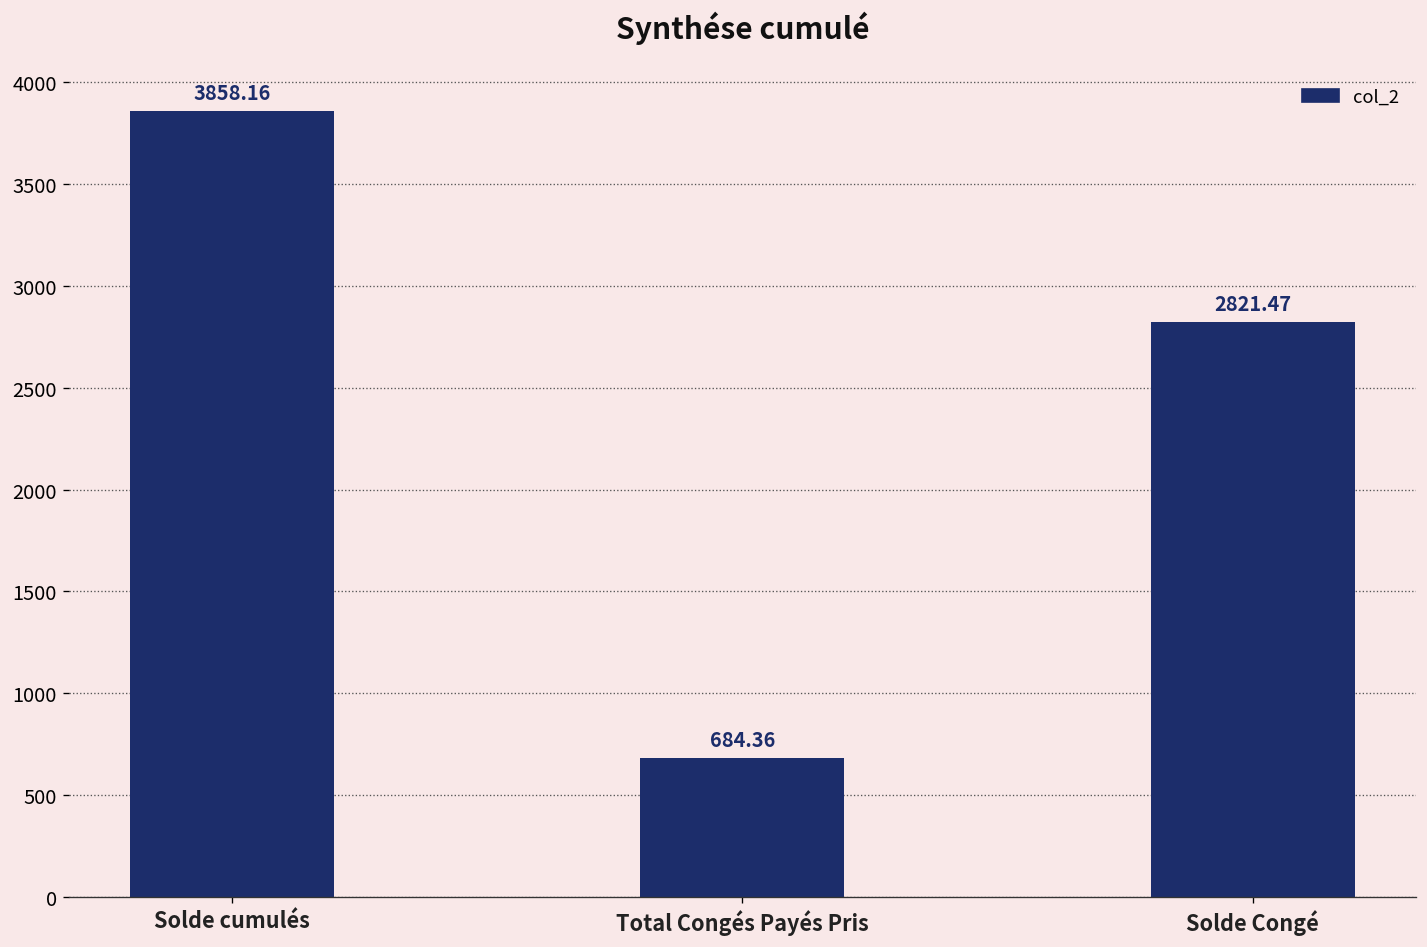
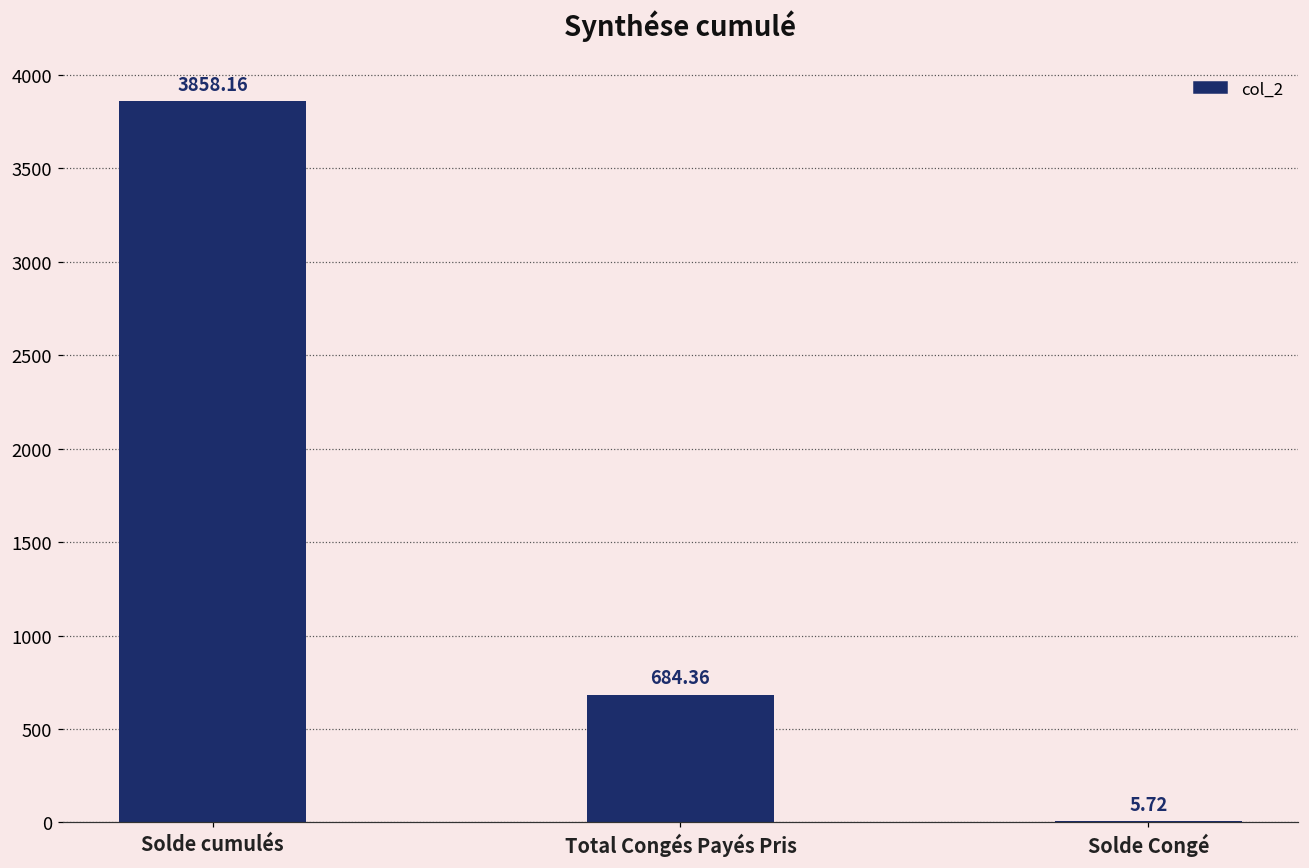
Solde Congé: 2821.47 -> 5.72
